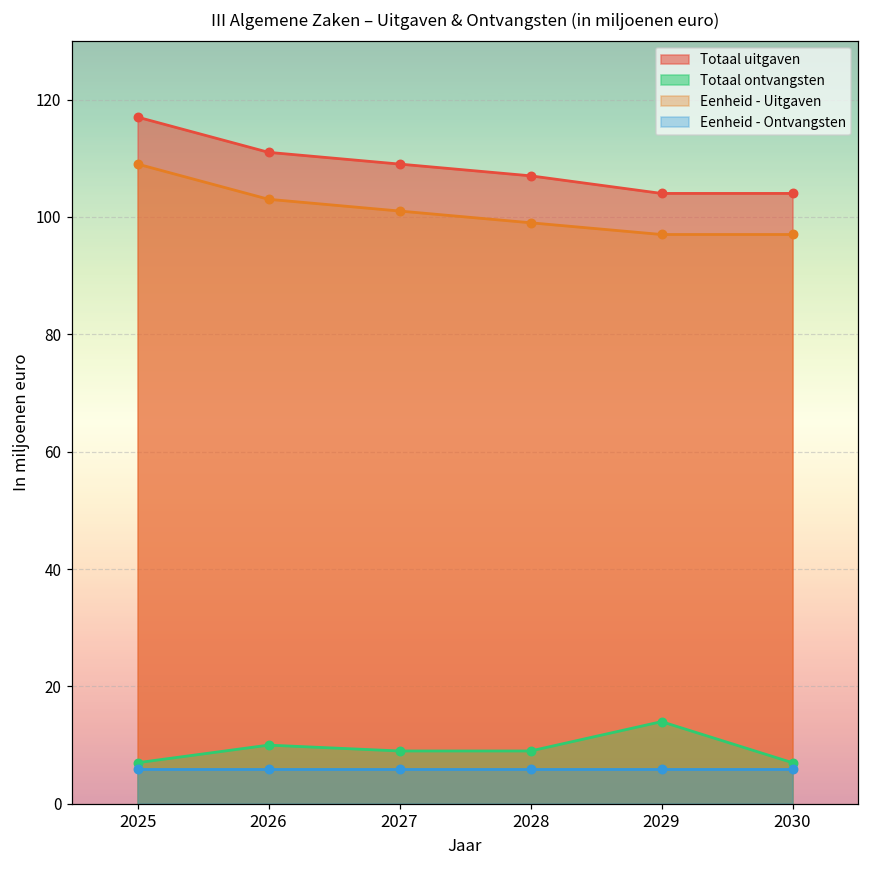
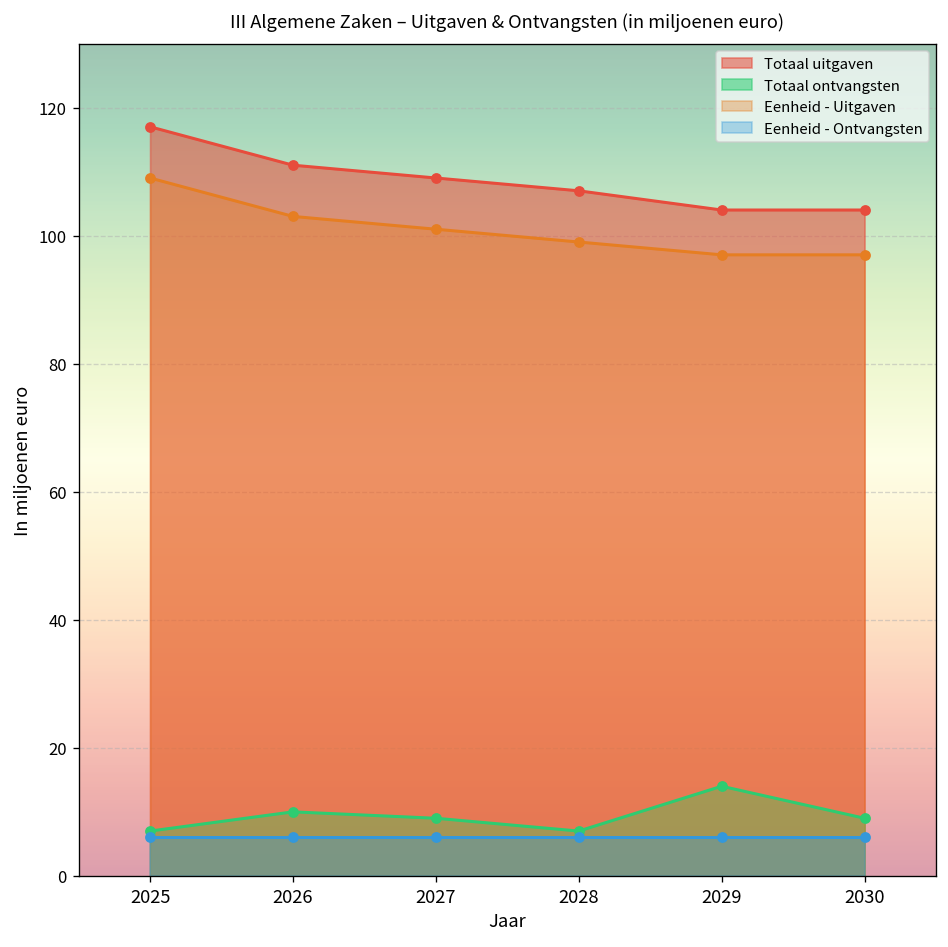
Totaal ontvangsten, 2028: 9 -> 7
Totaal ontvangsten, 2030: 7 -> 9
